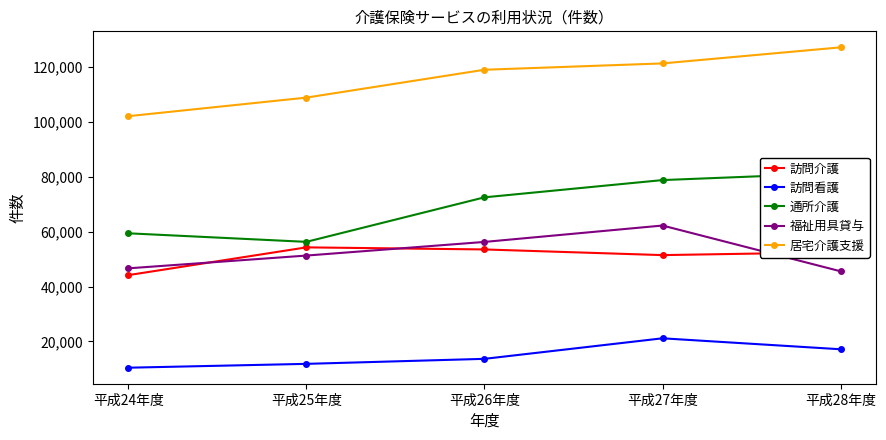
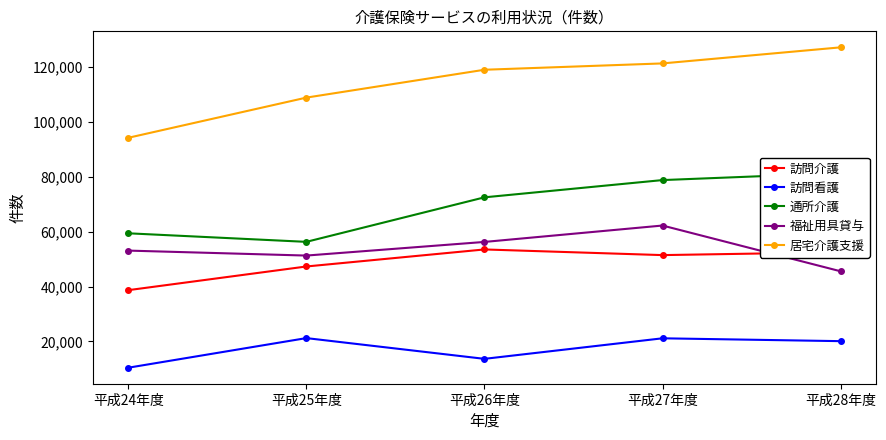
訪問介護, 平成24年度: 44,000 -> 39,000
福祉用具貸与, 平成24年度: 47,000 -> 53,000
居宅介護支援, 平成24年度: 102,000 -> 94,000
訪問介護, 平成25年度: 54,000 -> 47,000
訪問看護, 平成25年度: 12,000 -> 21,000
訪問看護, 平成28年度: 17,000 -> 20,000
